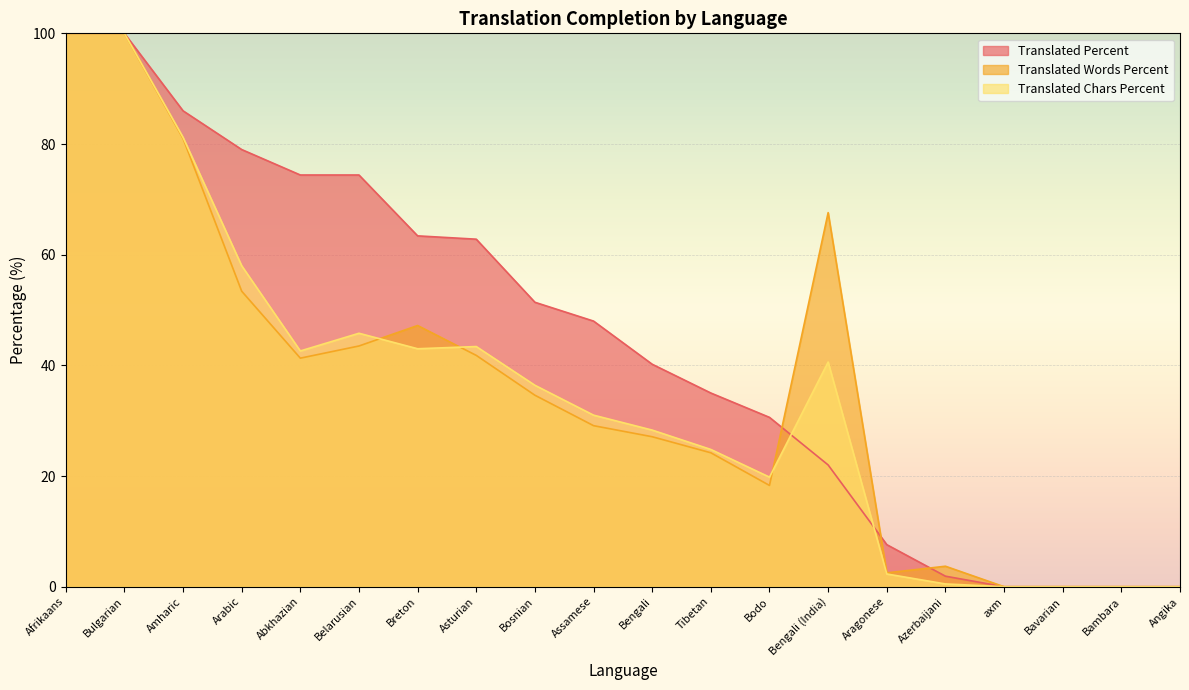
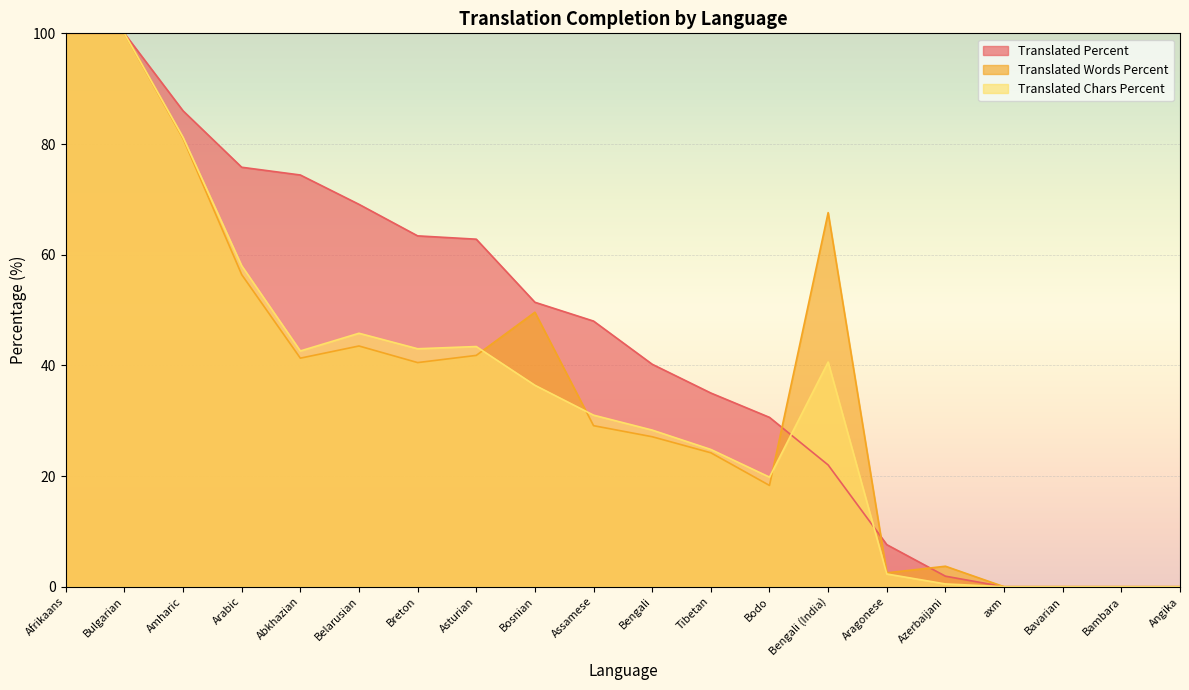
Translated Percent, Arabic: 79 -> 76
Translated Words Percent, Arabic: 53 -> 56
Translated Percent, Belarusian: 74 -> 69
Translated Words Percent, Breton: 47 -> 41
Translated Words Percent, Bosnian: 35 -> 50
